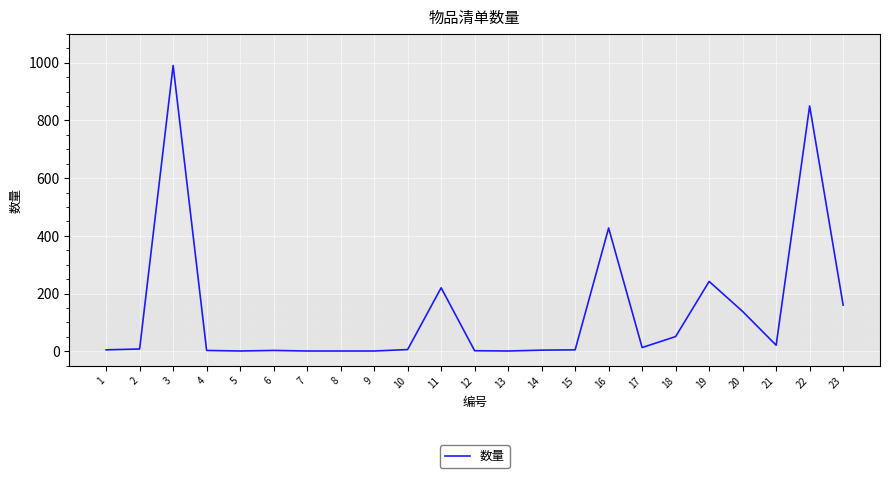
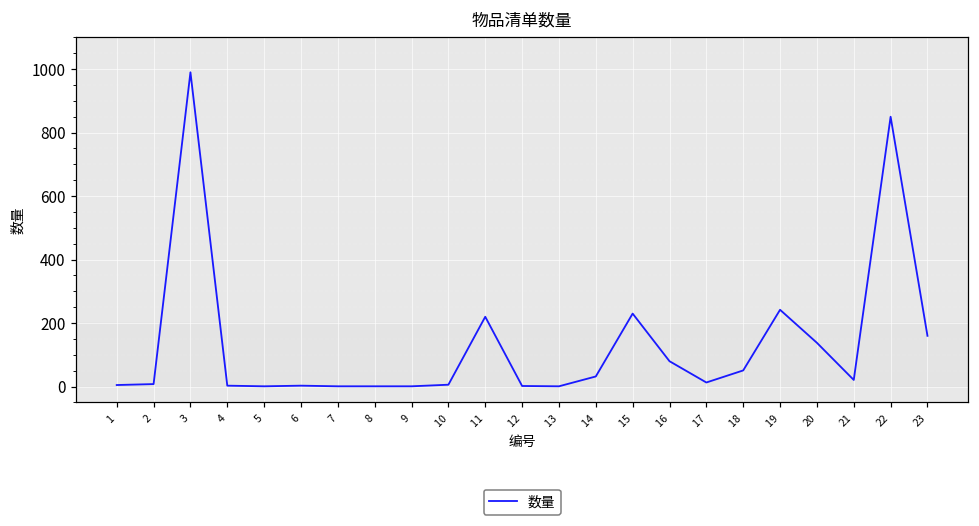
14: 0 -> 30
15: 10 -> 230
16: 430 -> 80
